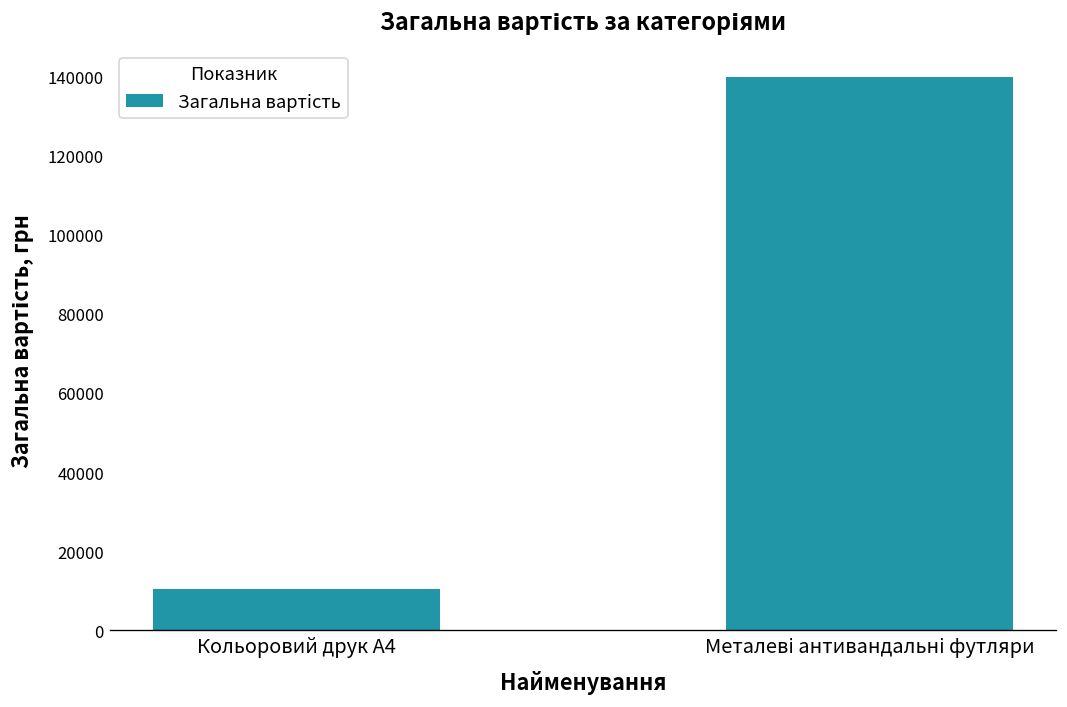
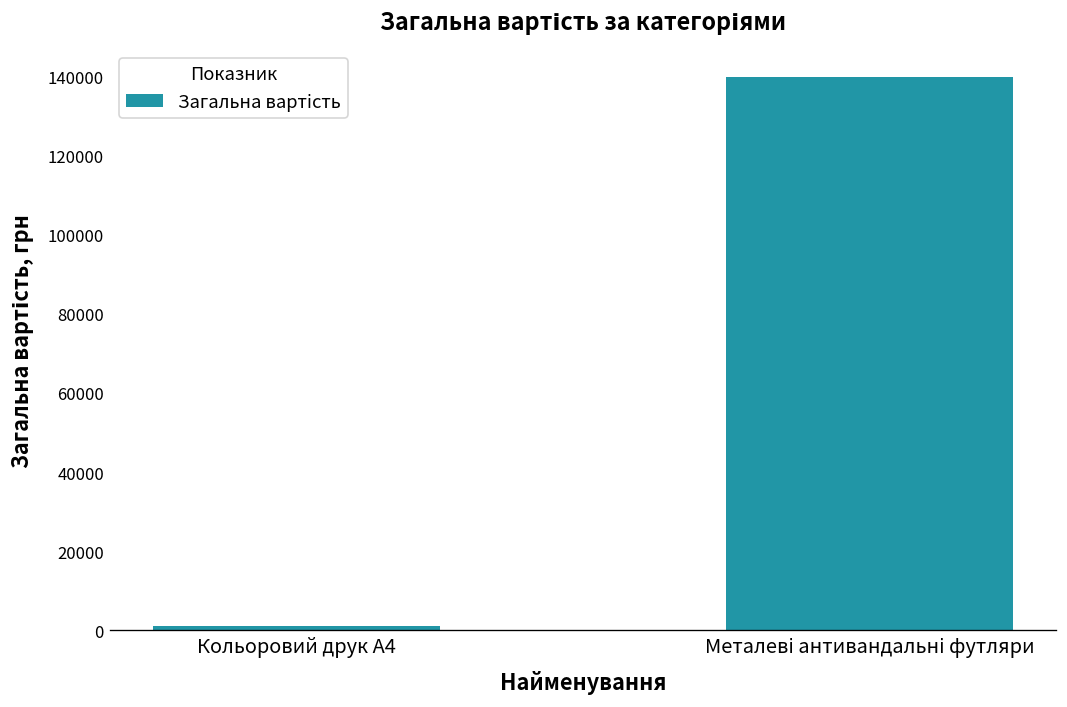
Кольоровий друк А4: 10000 -> 1000
